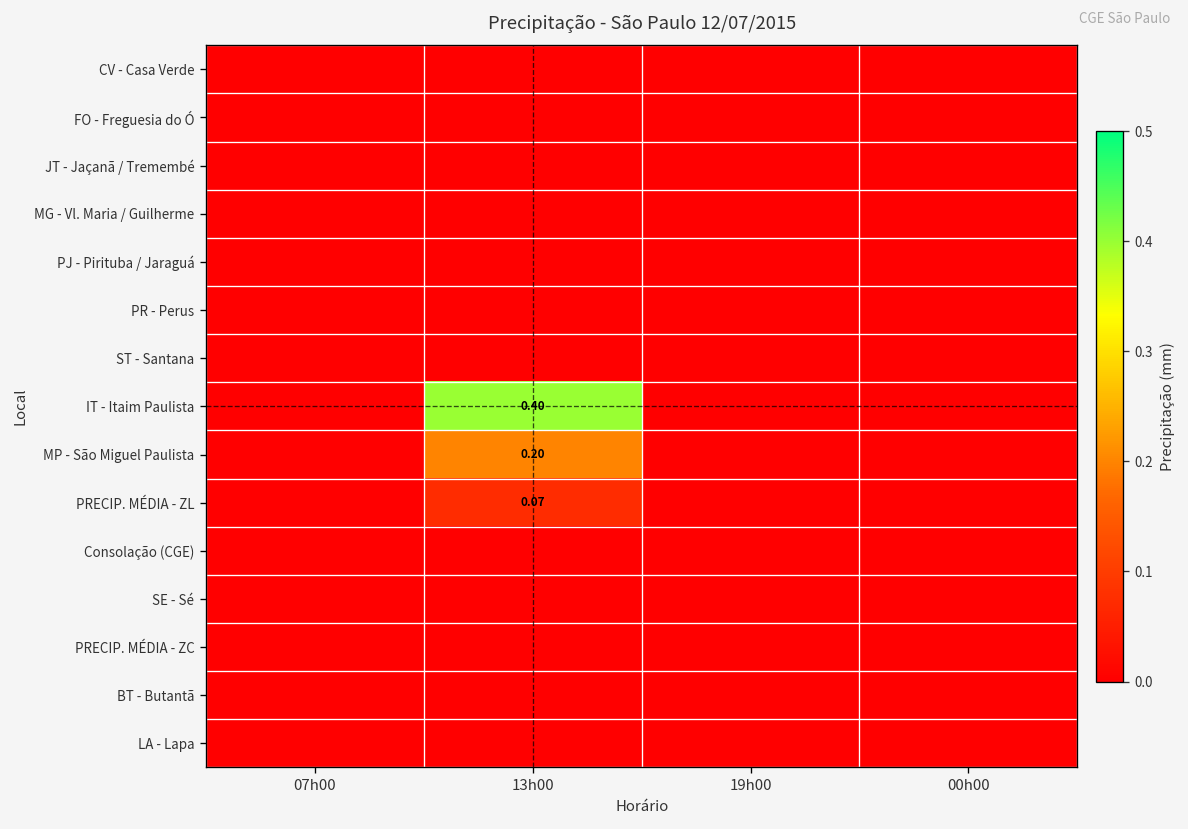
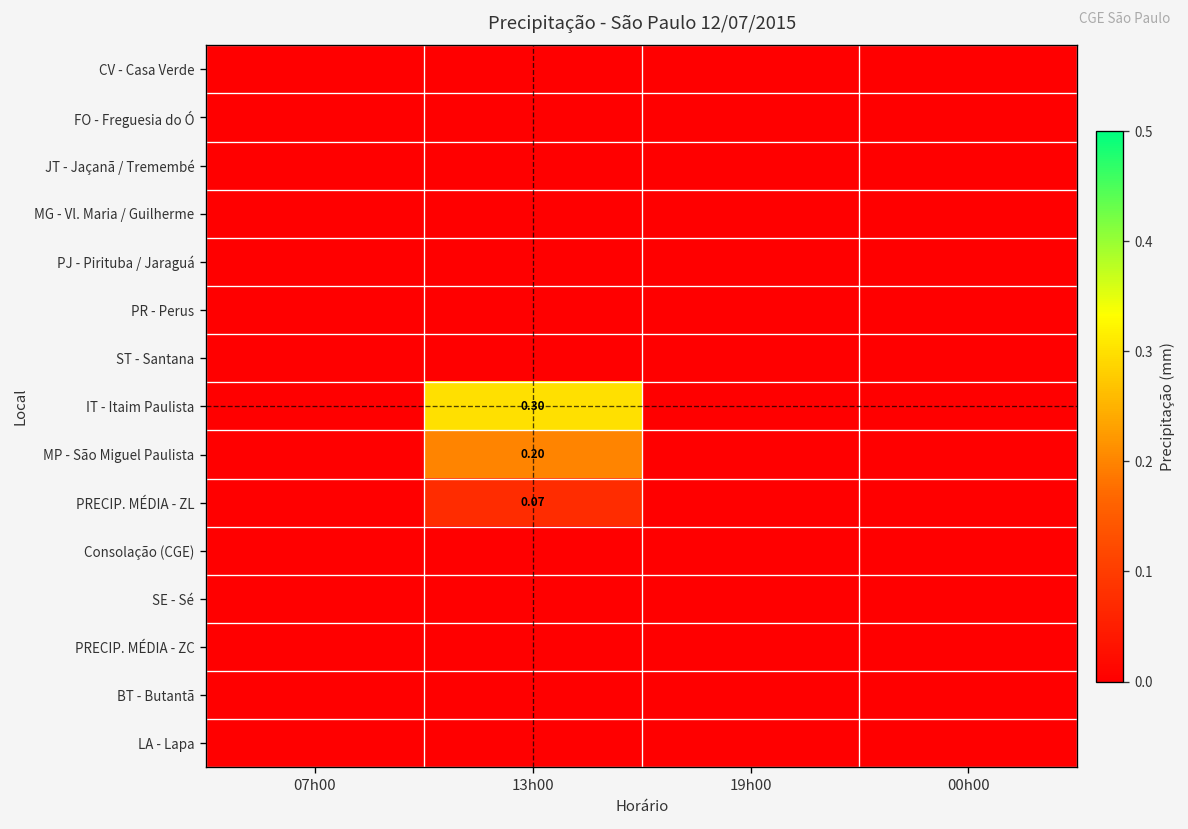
IT - Itaim Paulista, 13h00: 0.40 -> 0.30
